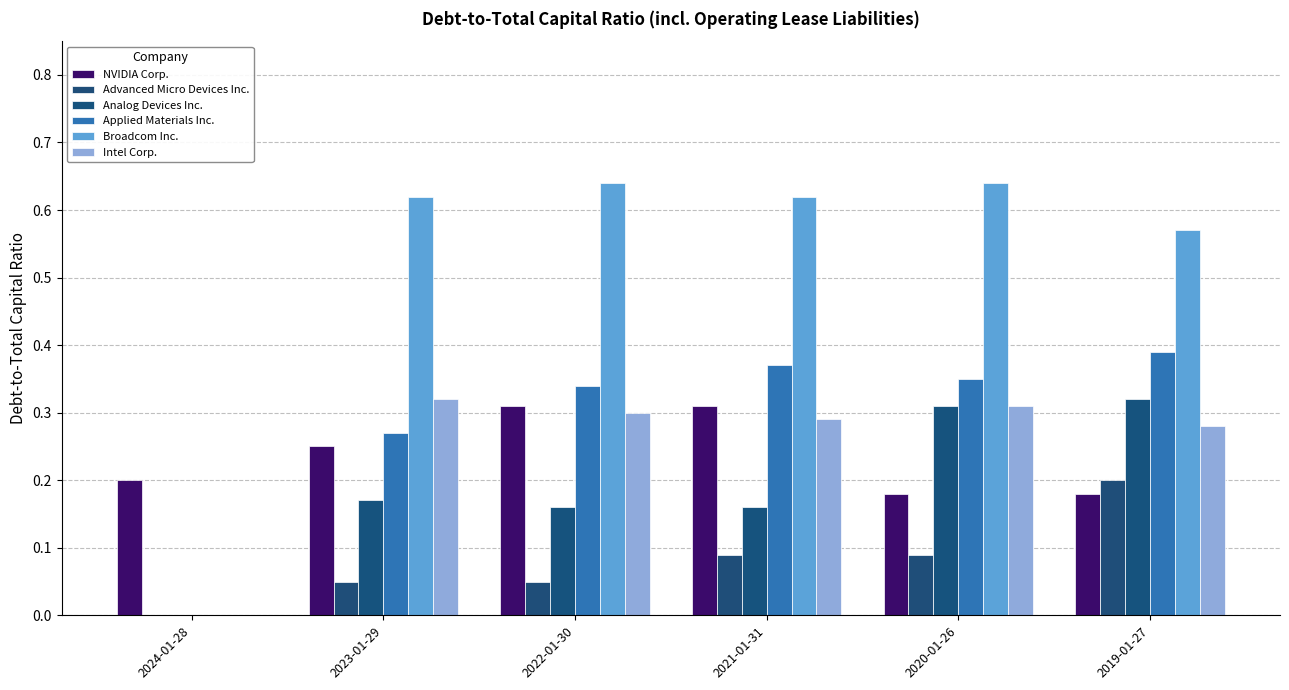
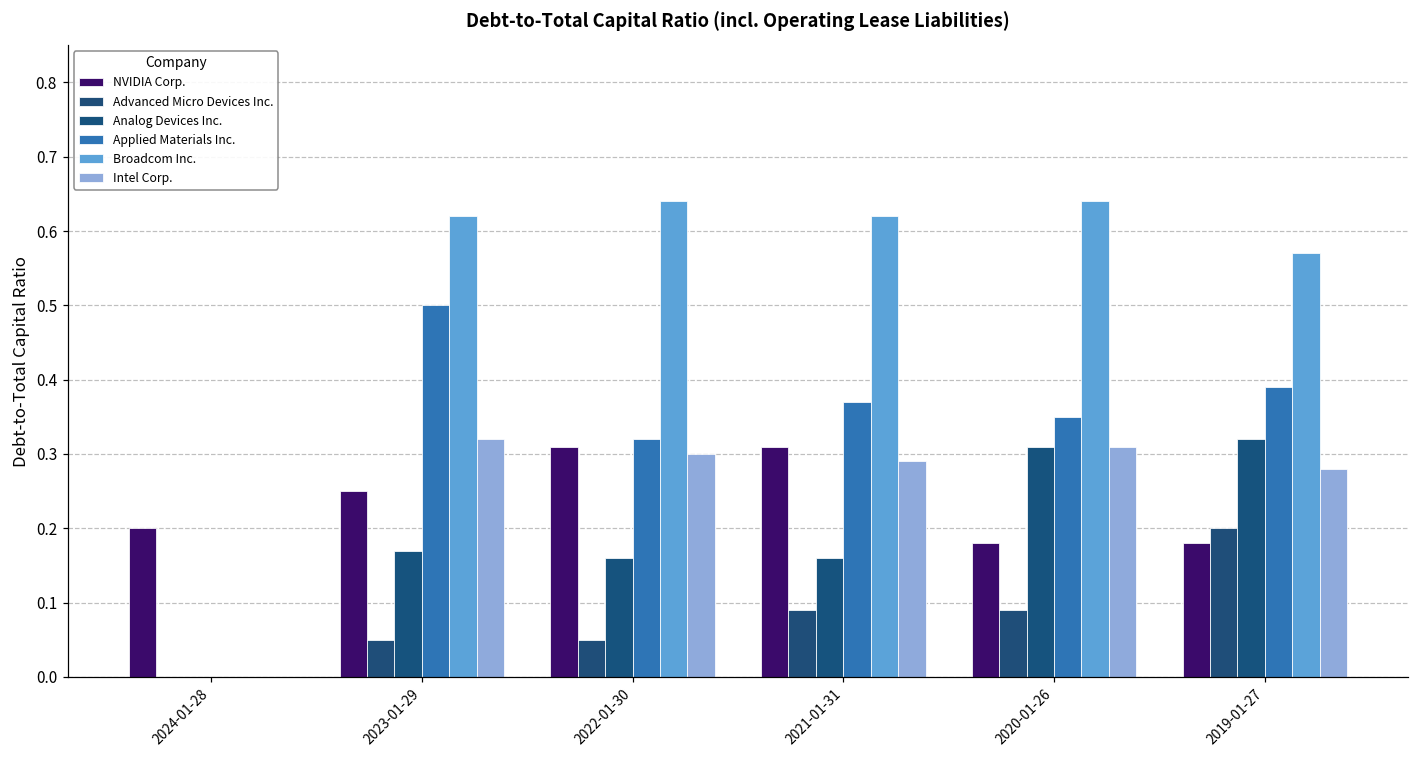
Applied Materials Inc., 2023-01-29: 0.27 -> 0.50
Applied Materials Inc., 2022-01-30: 0.34 -> 0.32
